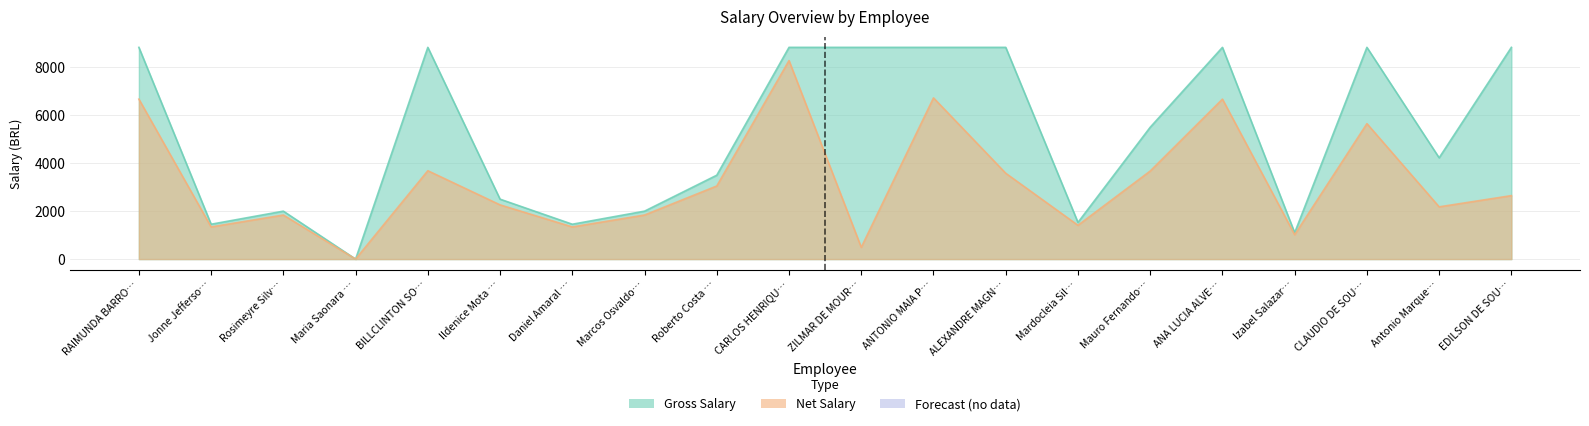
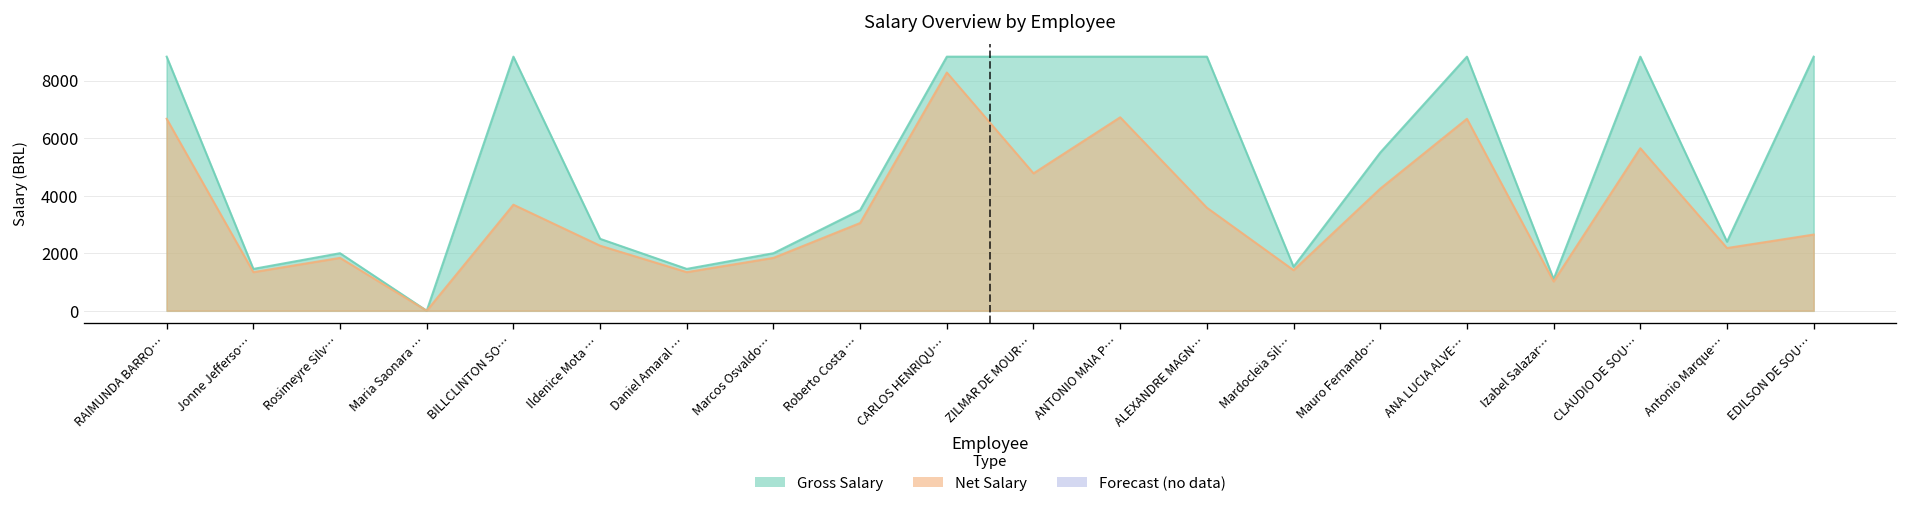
Net Salary, ZILMAR DE MOUR…: 500 -> 4800
Net Salary, Mauro Fernando…: 3700 -> 4200
Gross Salary, Antonio Marque…: 4200 -> 2400
